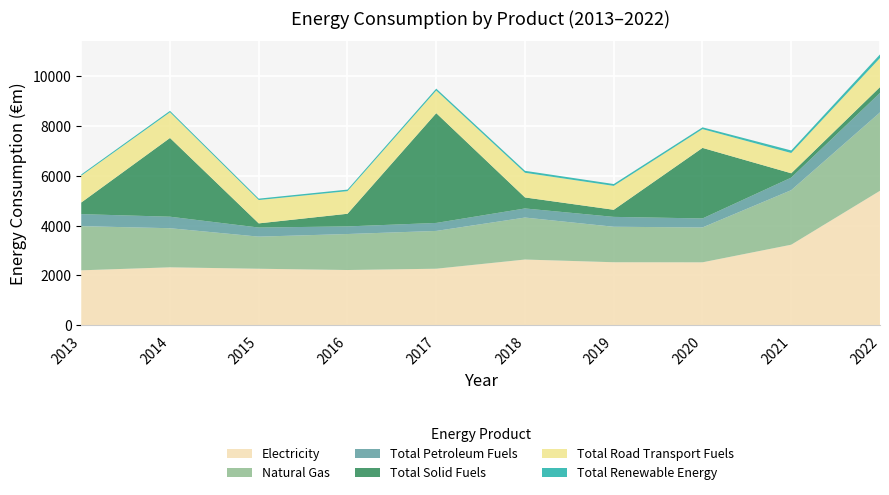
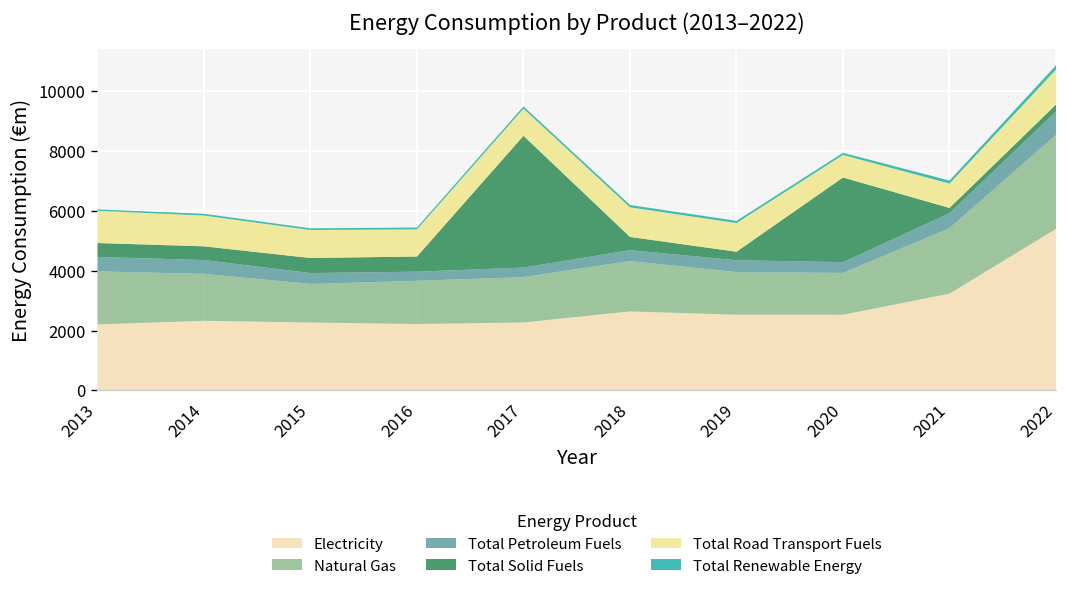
Total Solid Fuels, 2014: 3200 -> 500
Total Solid Fuels, 2015: 200 -> 500
